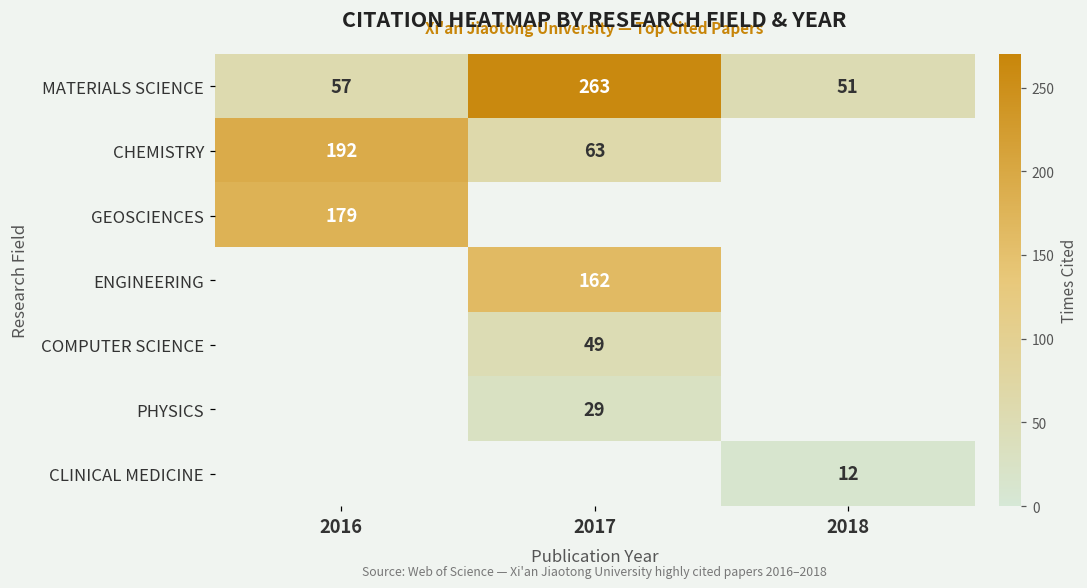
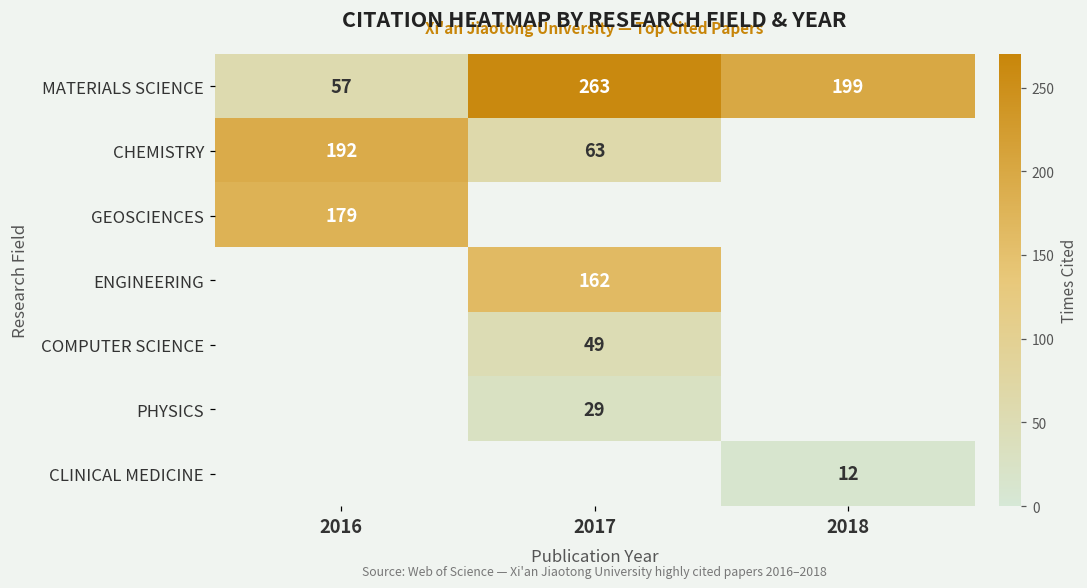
MATERIALS SCIENCE, 2018: 51 -> 199
